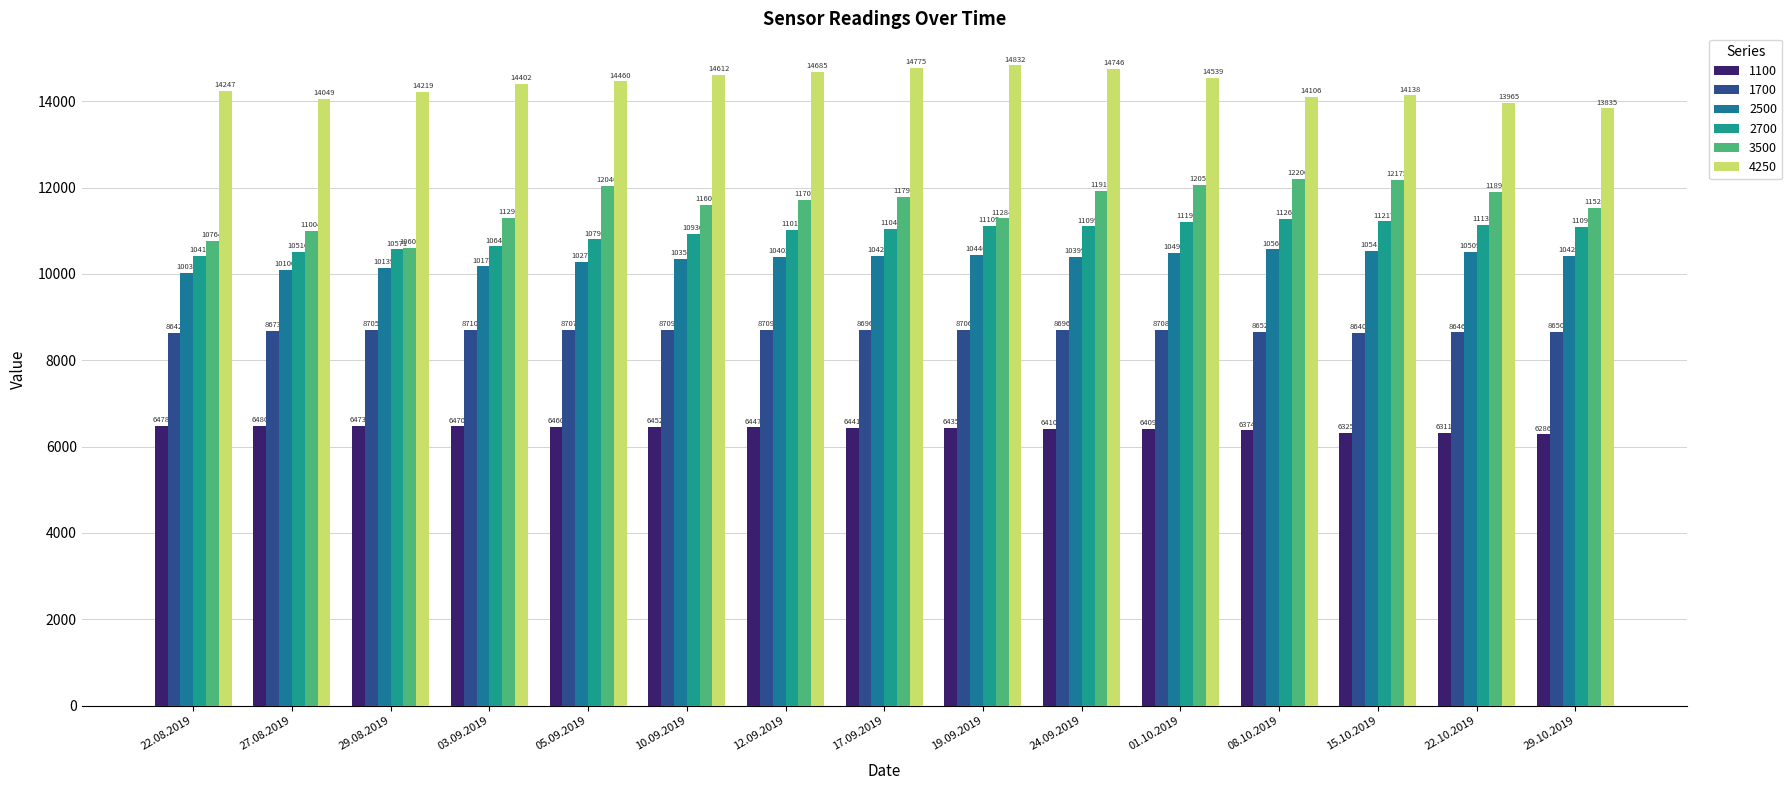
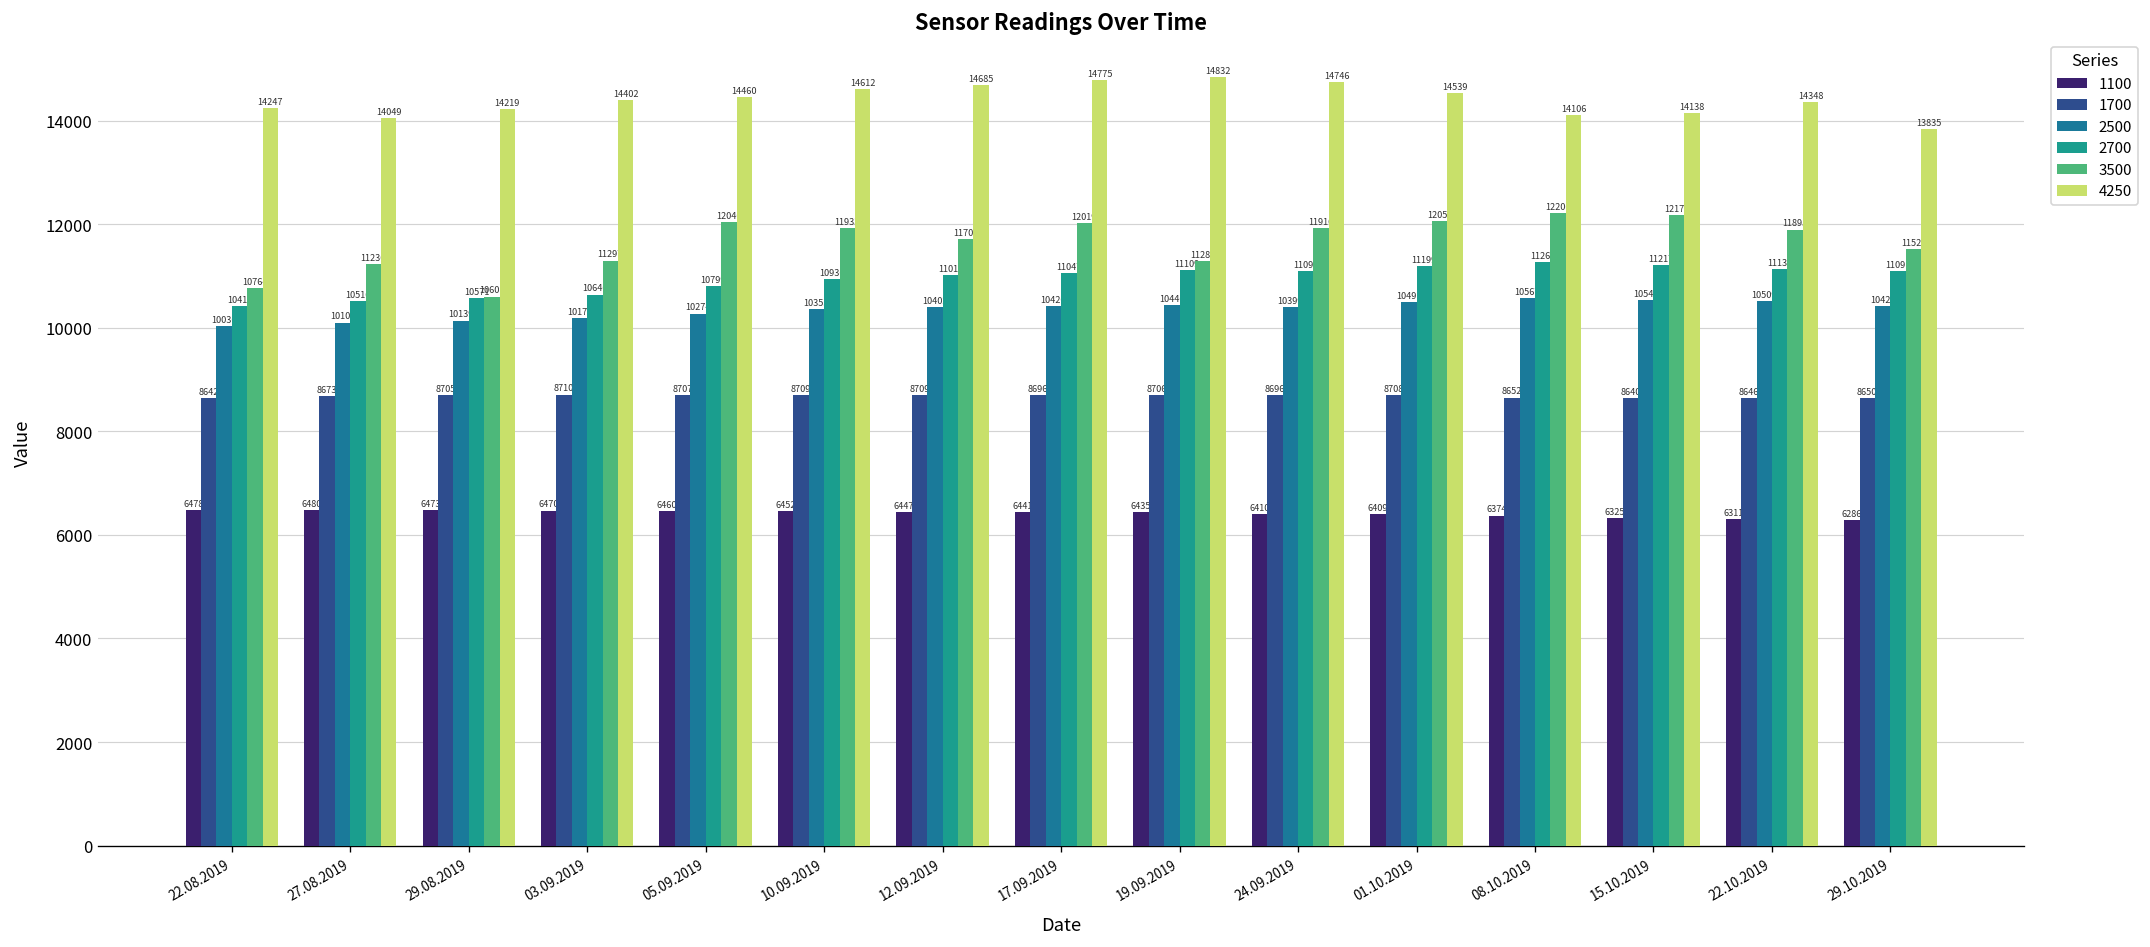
3500, 27.08.2019: 11004 -> 11236
3500, 10.09.2019: 11600 -> 11933
3500, 17.09.2019: 11792 -> 12019
4250, 22.10.2019: 13965 -> 14348
